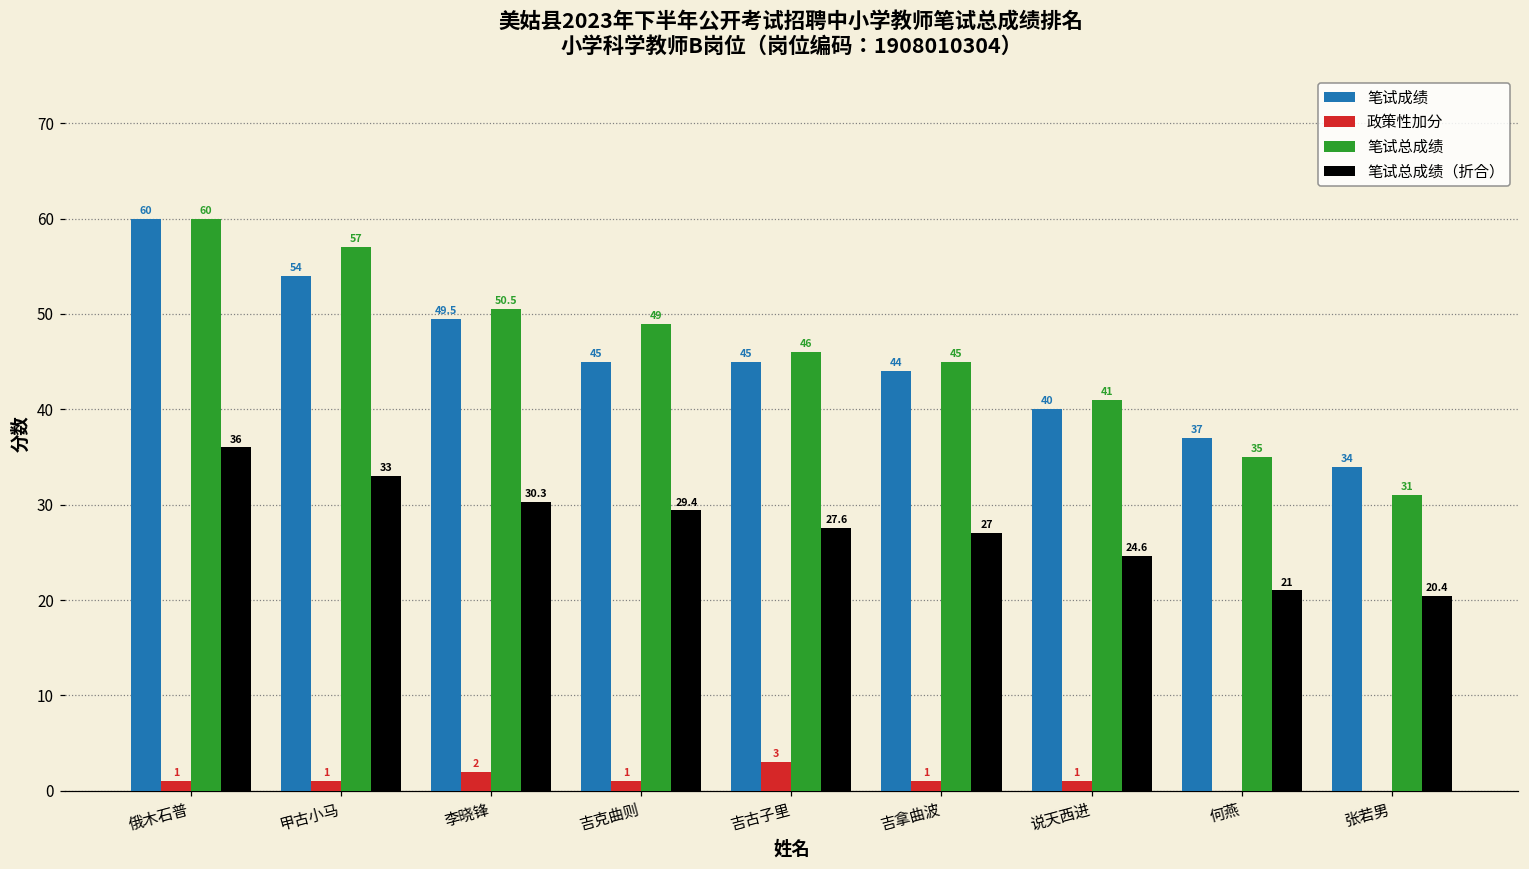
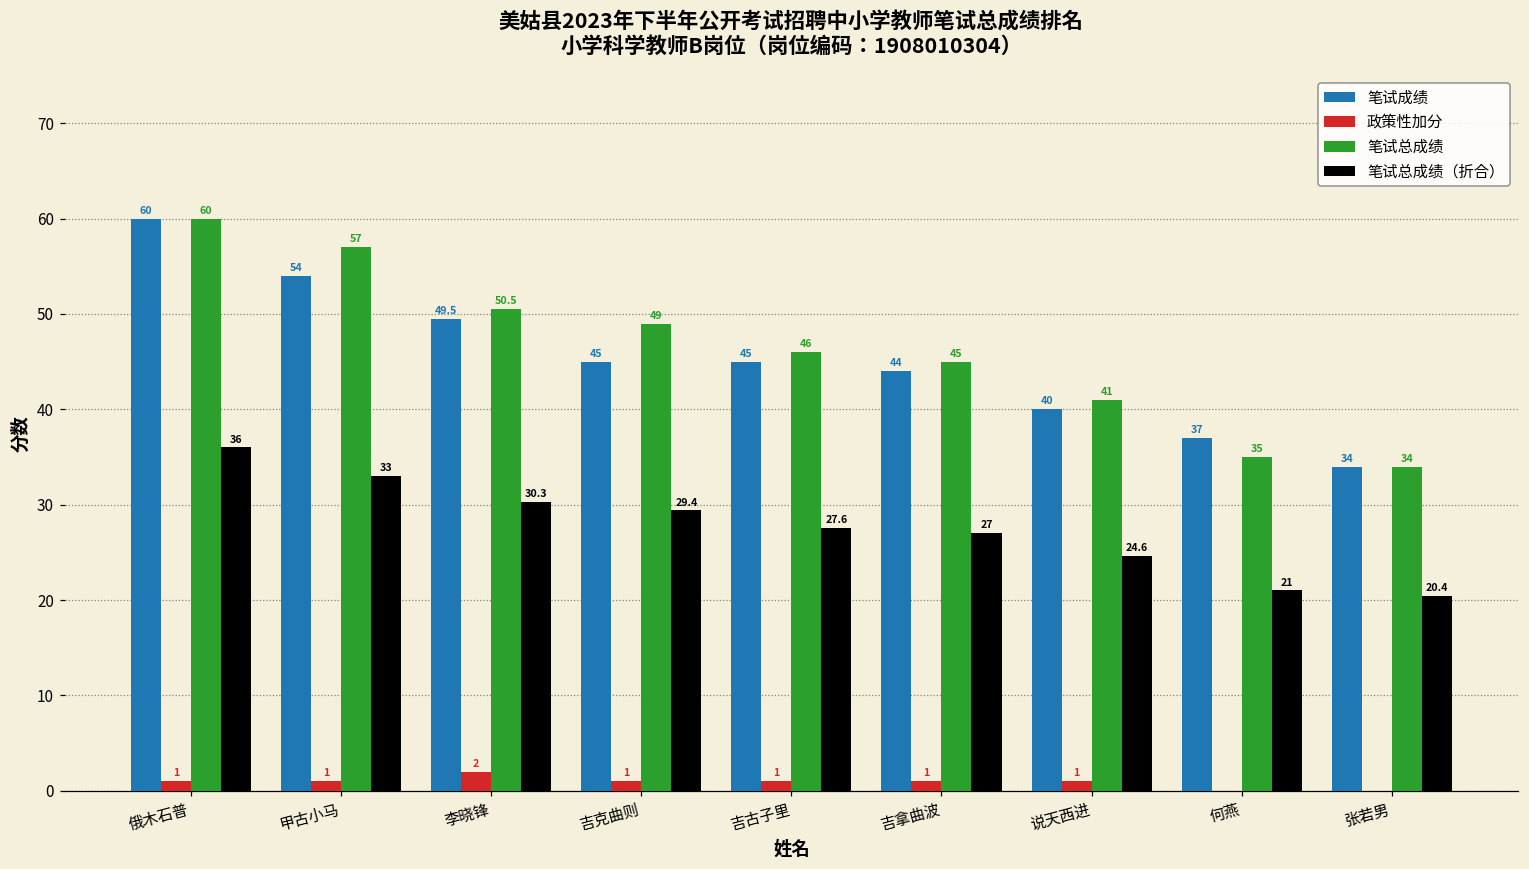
政策性加分, 吉古子里: 3 -> 1
笔试总成绩, 张若男: 31 -> 34
